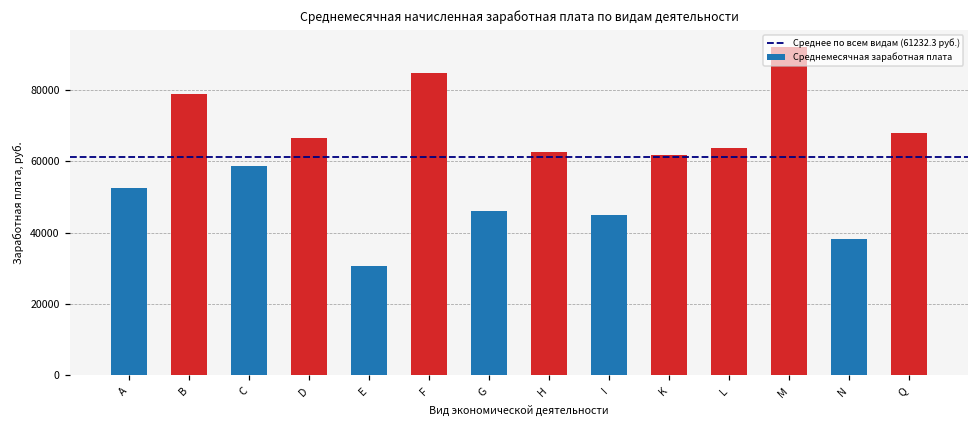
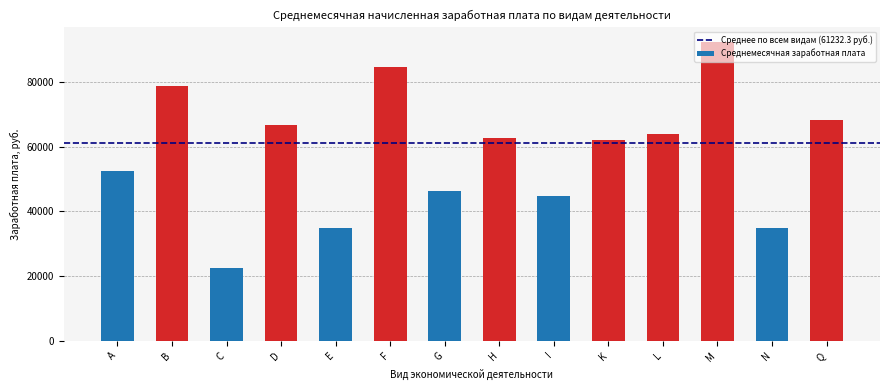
C: 59000 -> 23000
E: 31000 -> 35000
N: 38000 -> 35000
